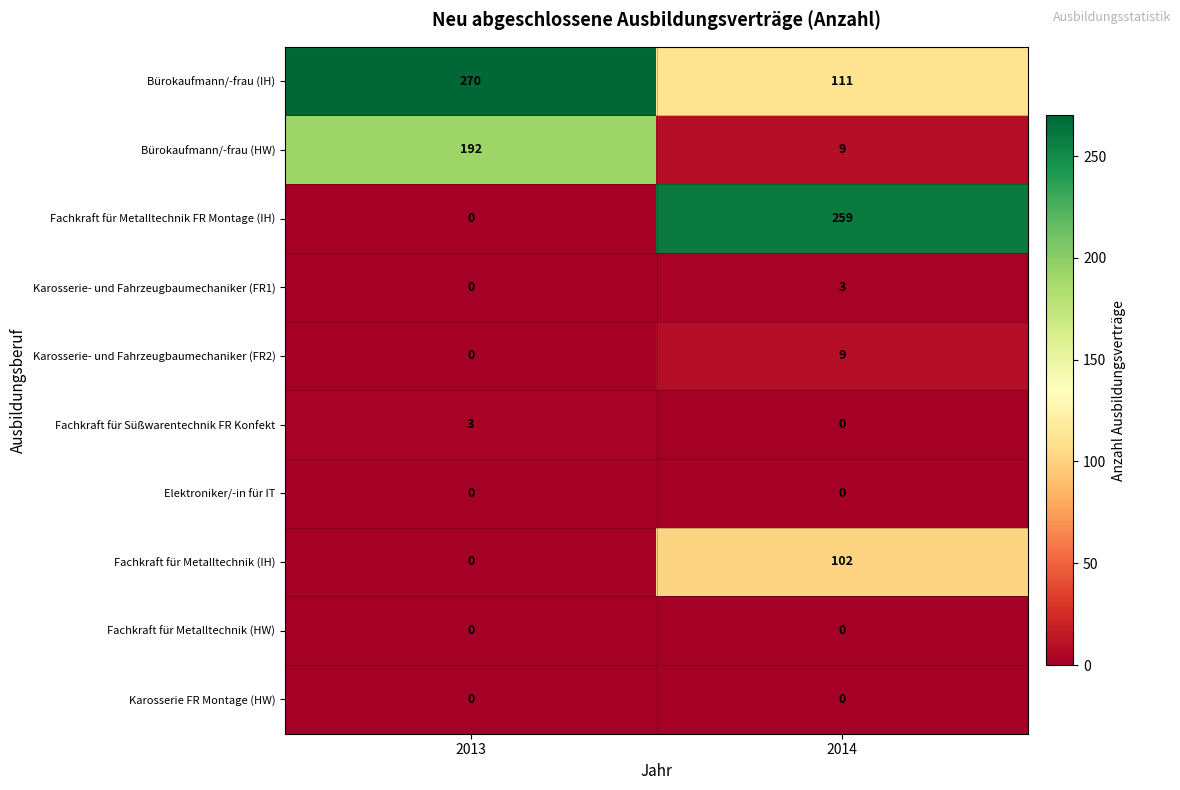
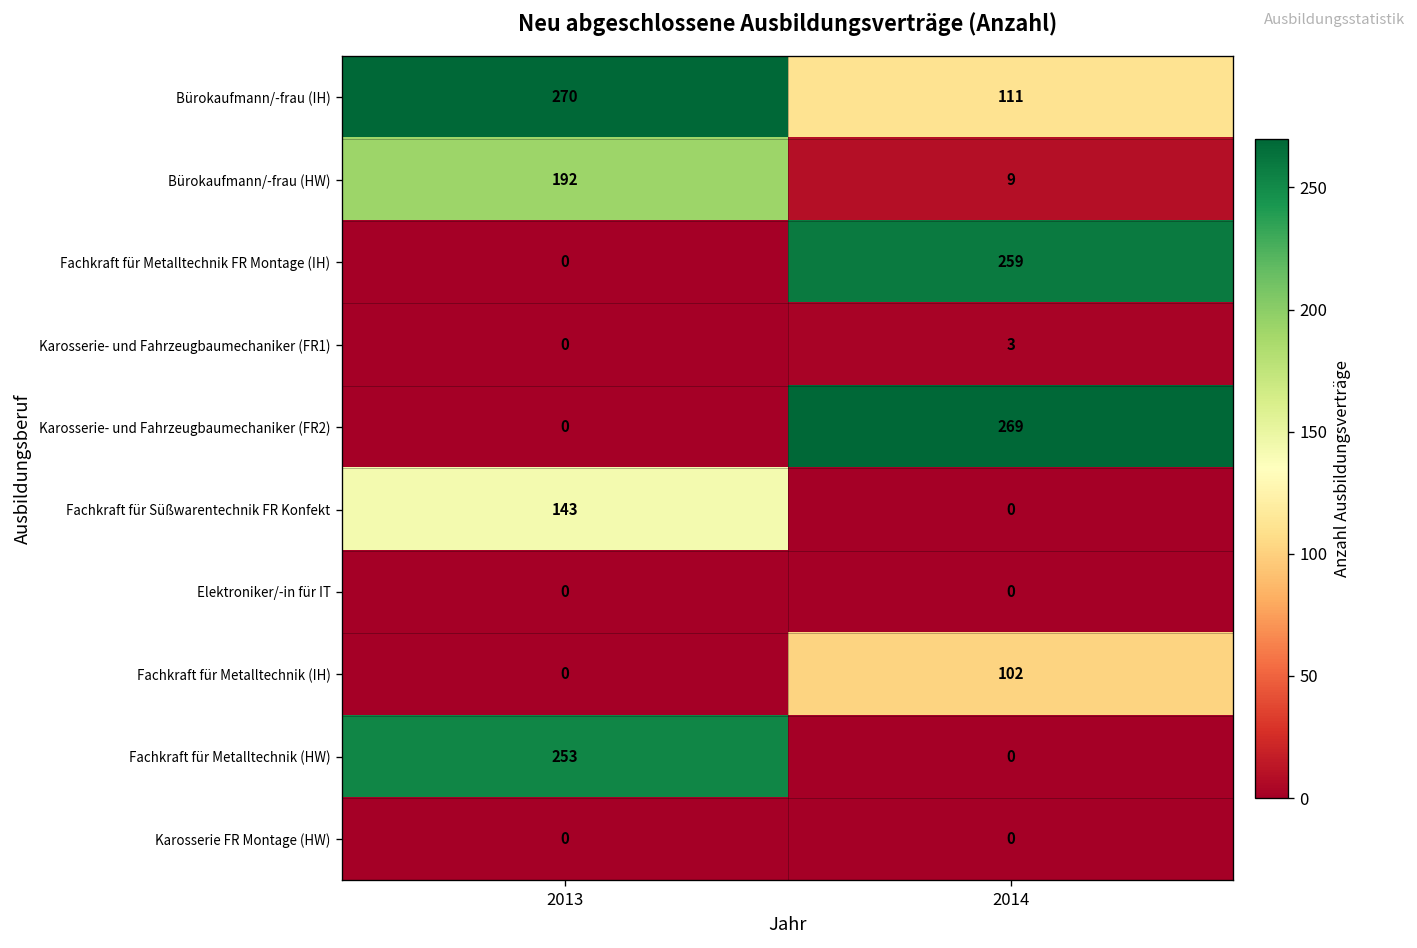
Karosserie- und Fahrzeugbaumechaniker (FR2), 2014: 9 -> 269
Fachkraft für Süßwarentechnik FR Konfekt, 2013: 3 -> 143
Fachkraft für Metalltechnik (HW), 2013: 0 -> 253
